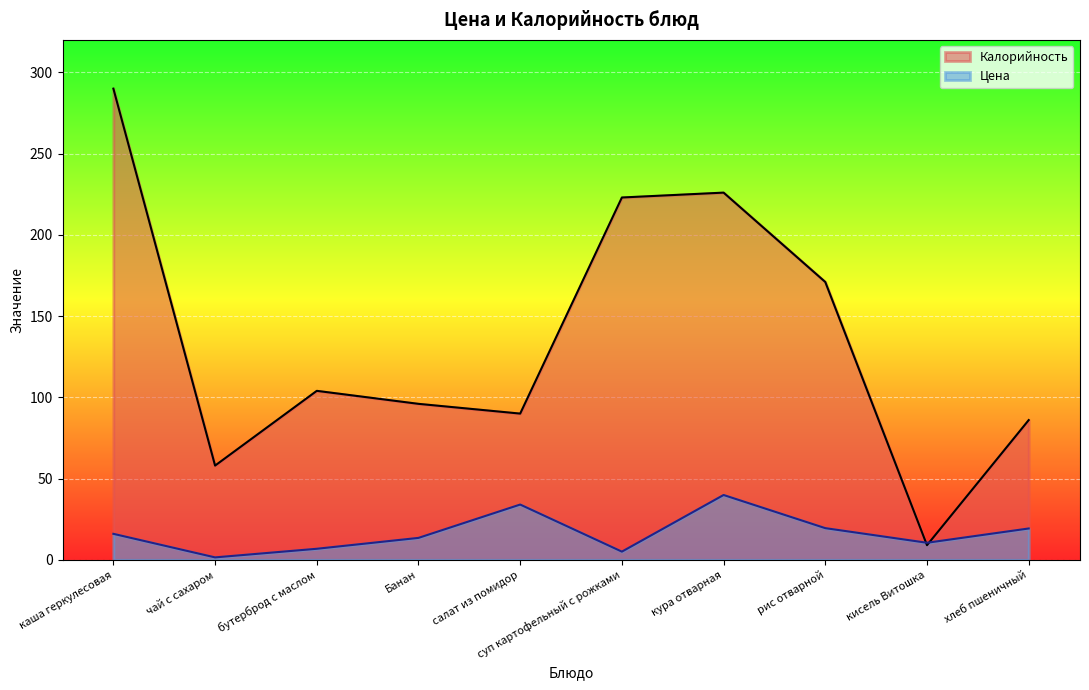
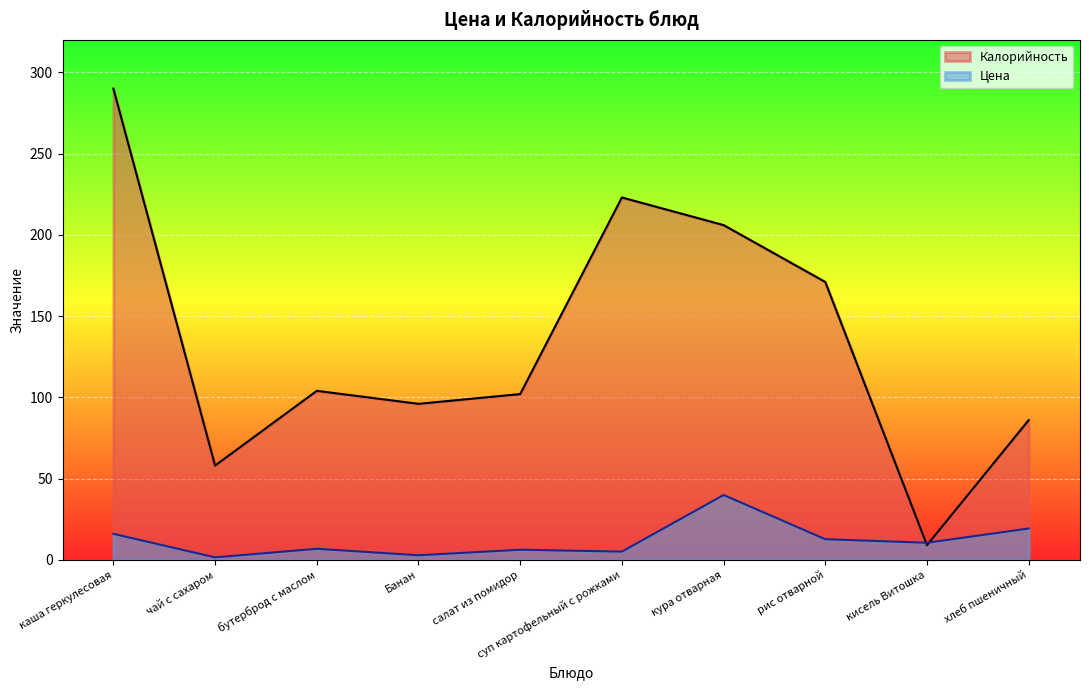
Цена, Банан: 14 -> 3
Калорийность, салат из помидор: 90 -> 102
Цена, салат из помидор: 34 -> 6
Калорийность, кура отварная: 226 -> 206
Цена, рис отварной: 20 -> 13
